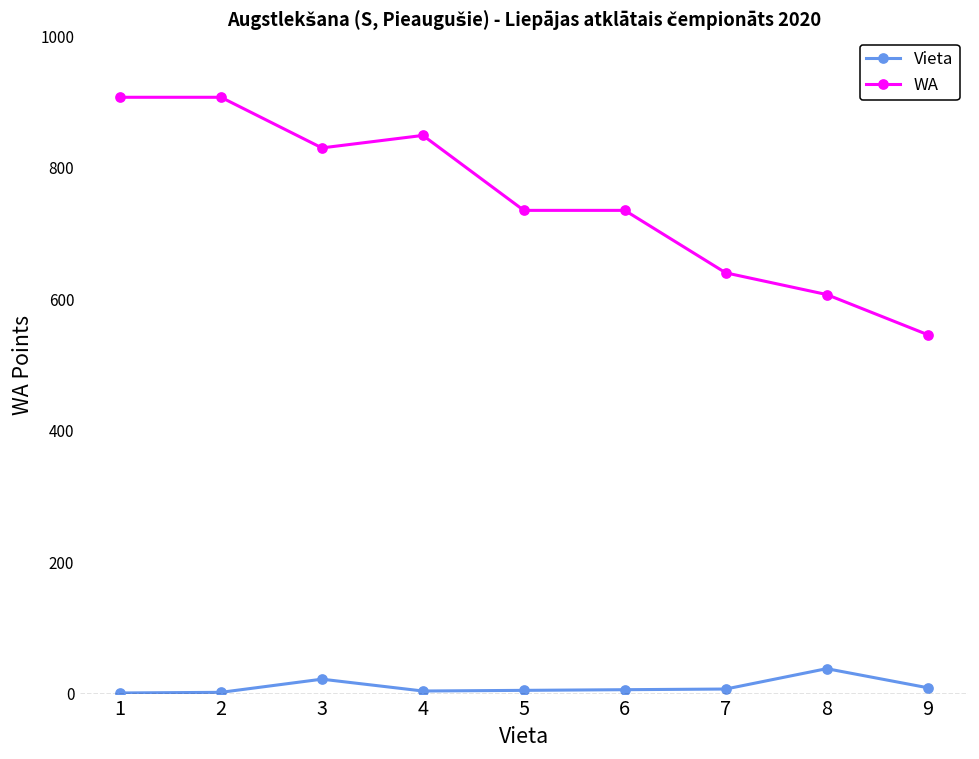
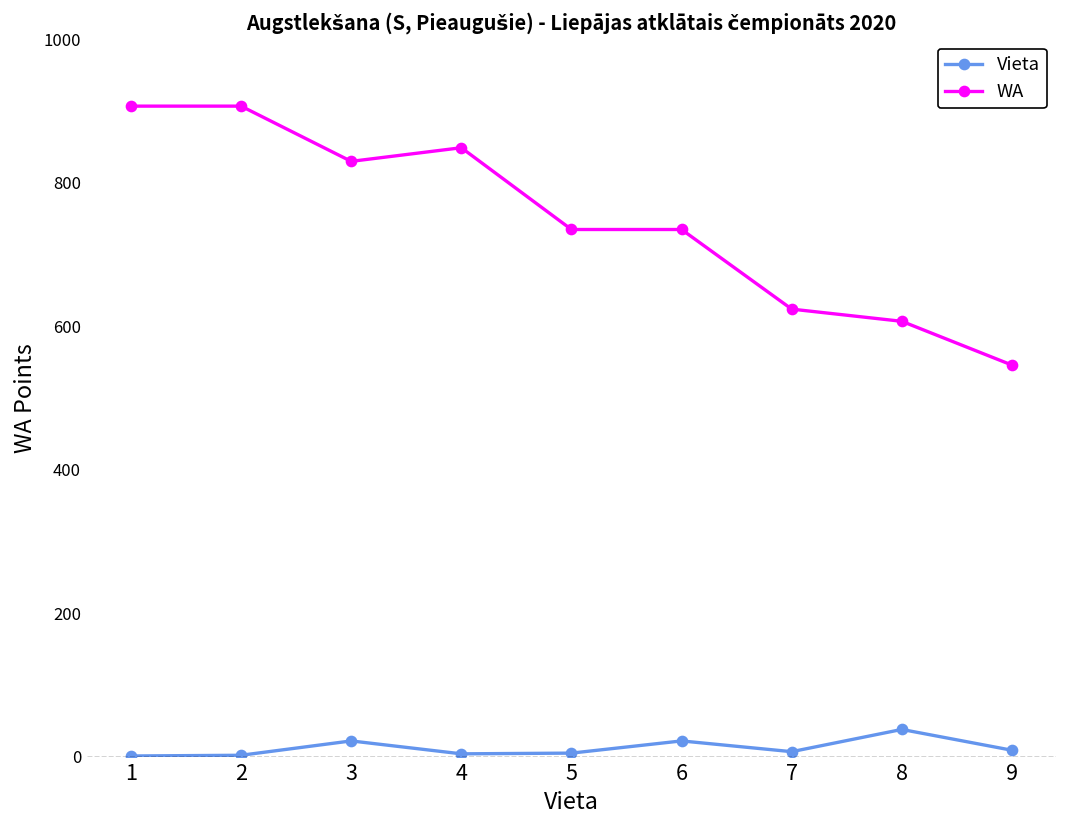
Vieta, 6: 10 -> 20
WA, 7: 640 -> 620
